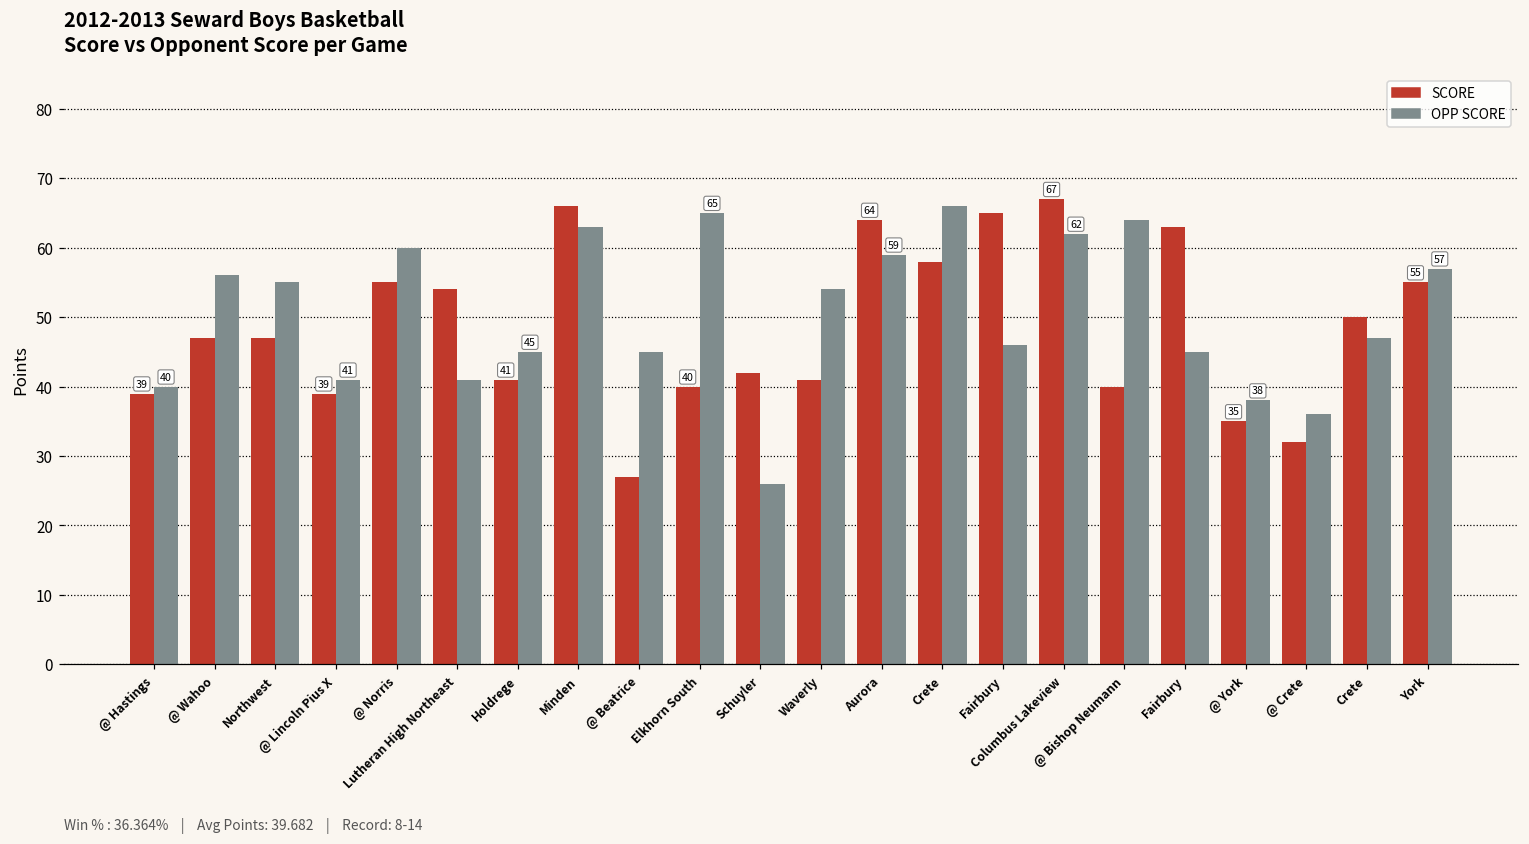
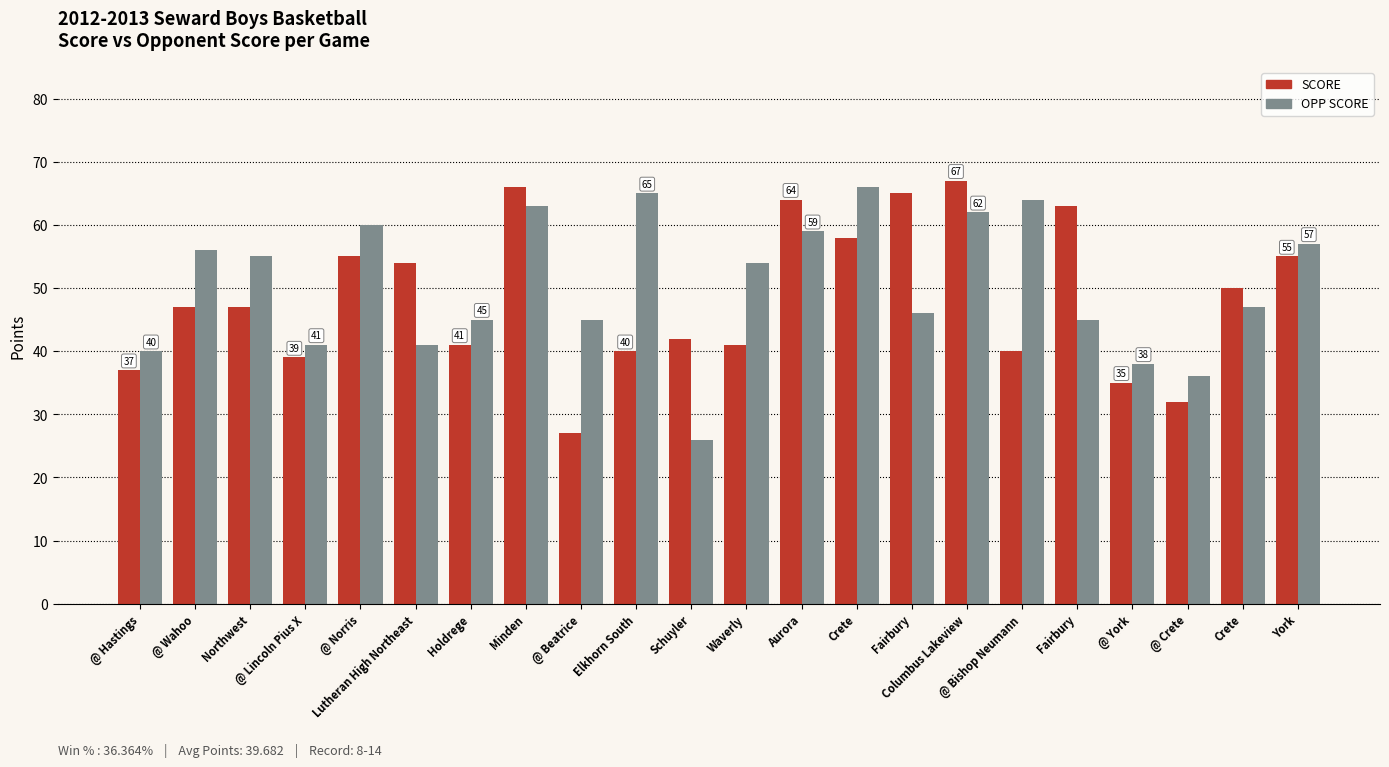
SCORE, @ Hastings: 39 -> 37
